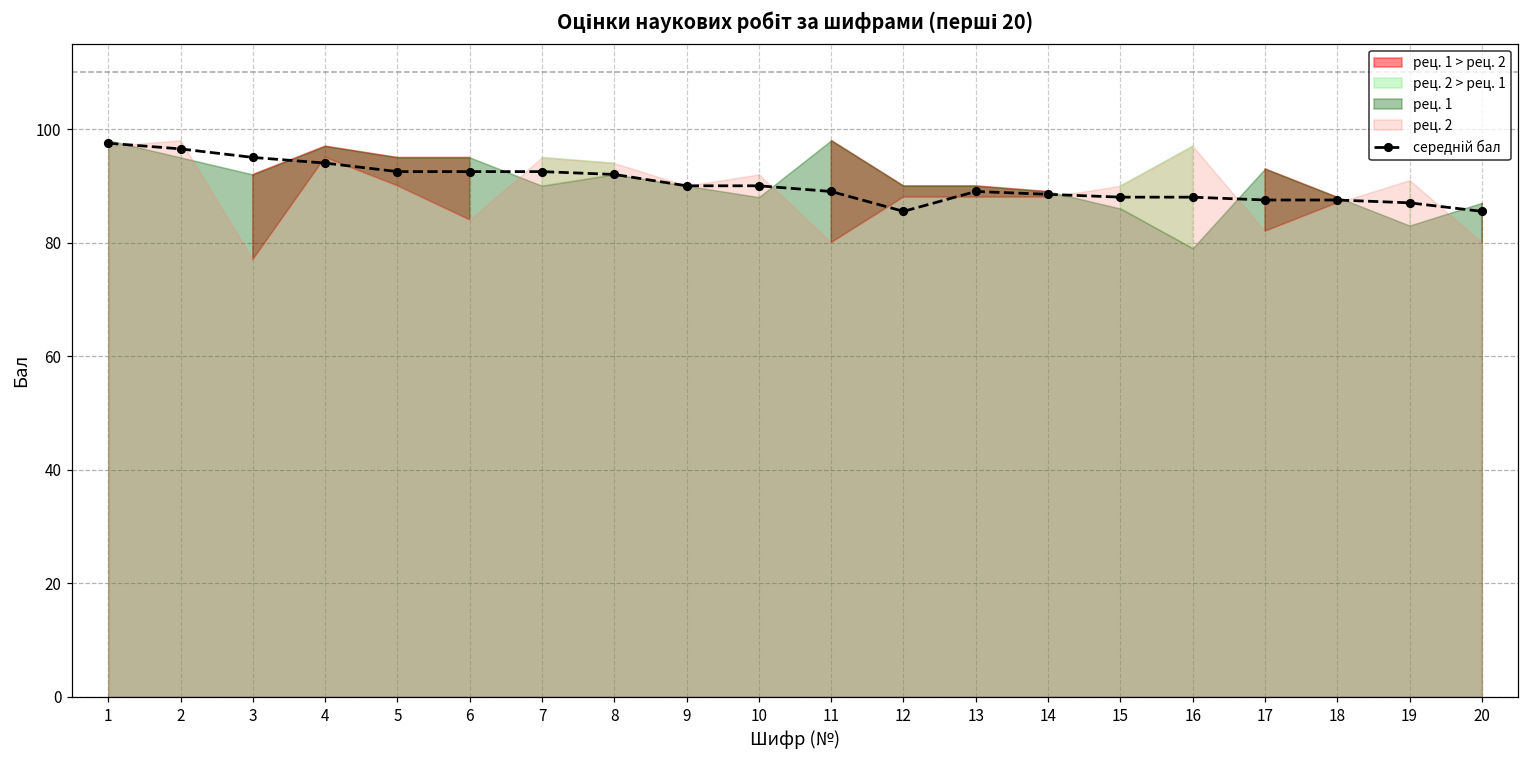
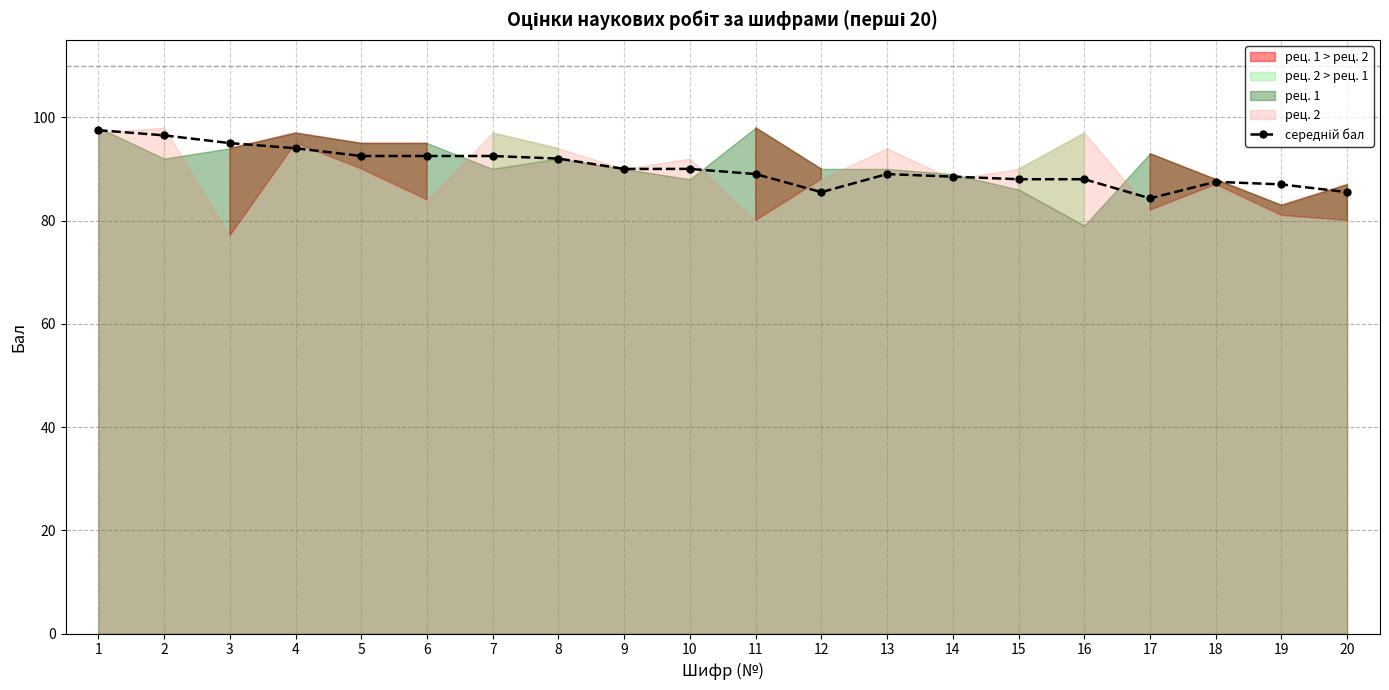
рец. 1, 2: 95 -> 92
рец. 1, 3: 92 -> 94
рец. 2, 7: 95 -> 97
рец. 2, 13: 88 -> 94
середній бал, 17: 88 -> 84
рец. 2, 19: 91 -> 81
